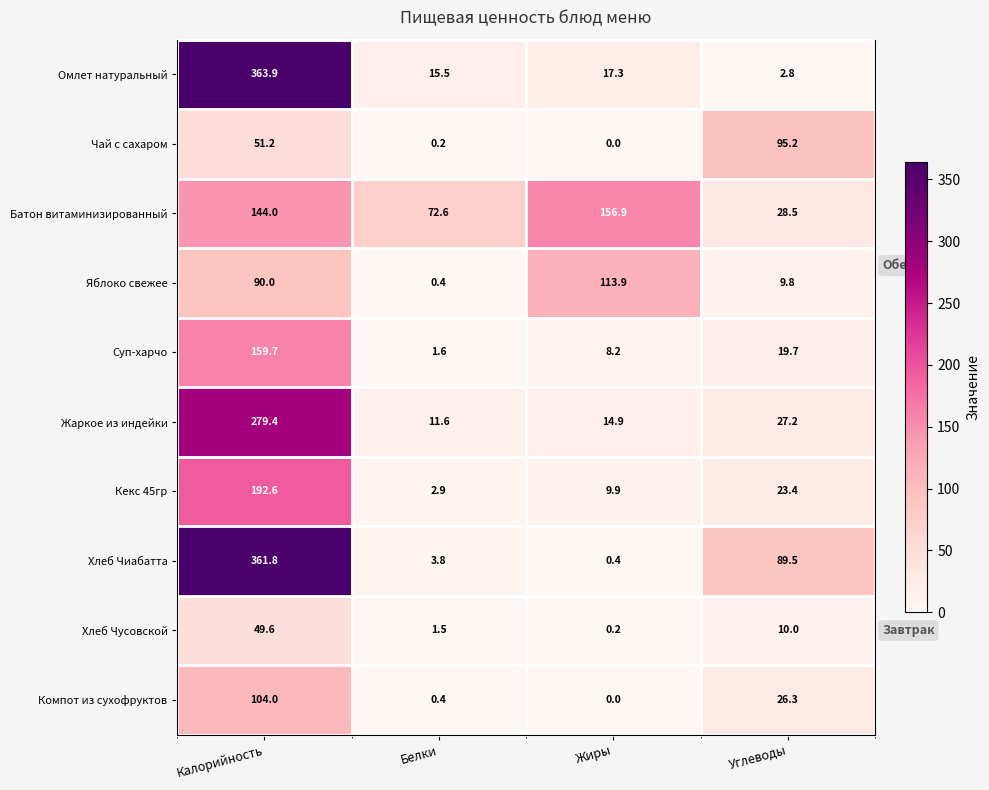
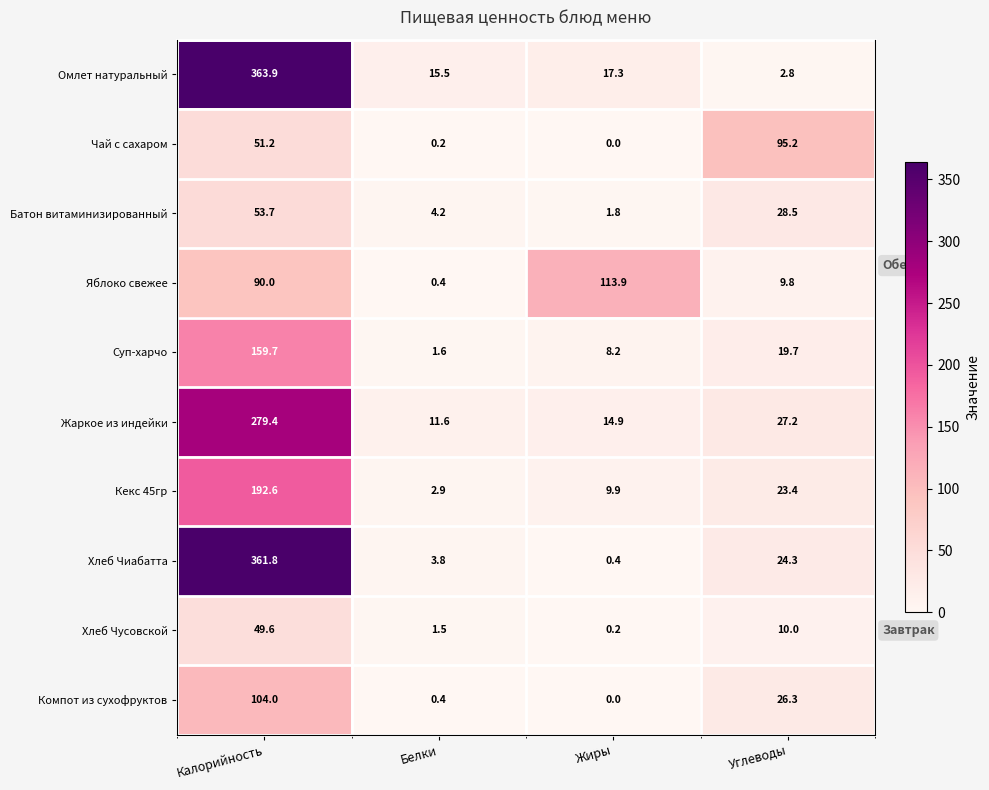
Батон витаминизированный, Калорийность: 144.0 -> 53.7
Батон витаминизированный, Белки: 72.6 -> 4.2
Батон витаминизированный, Жиры: 156.9 -> 1.8
Хлеб Чиабатта, Углеводы: 89.5 -> 24.3
